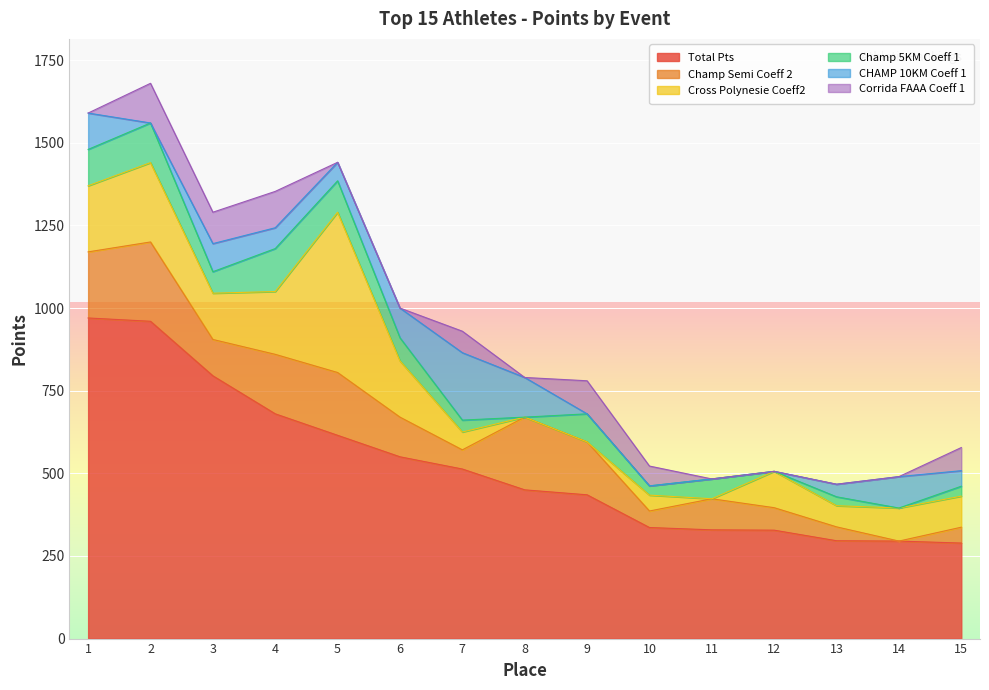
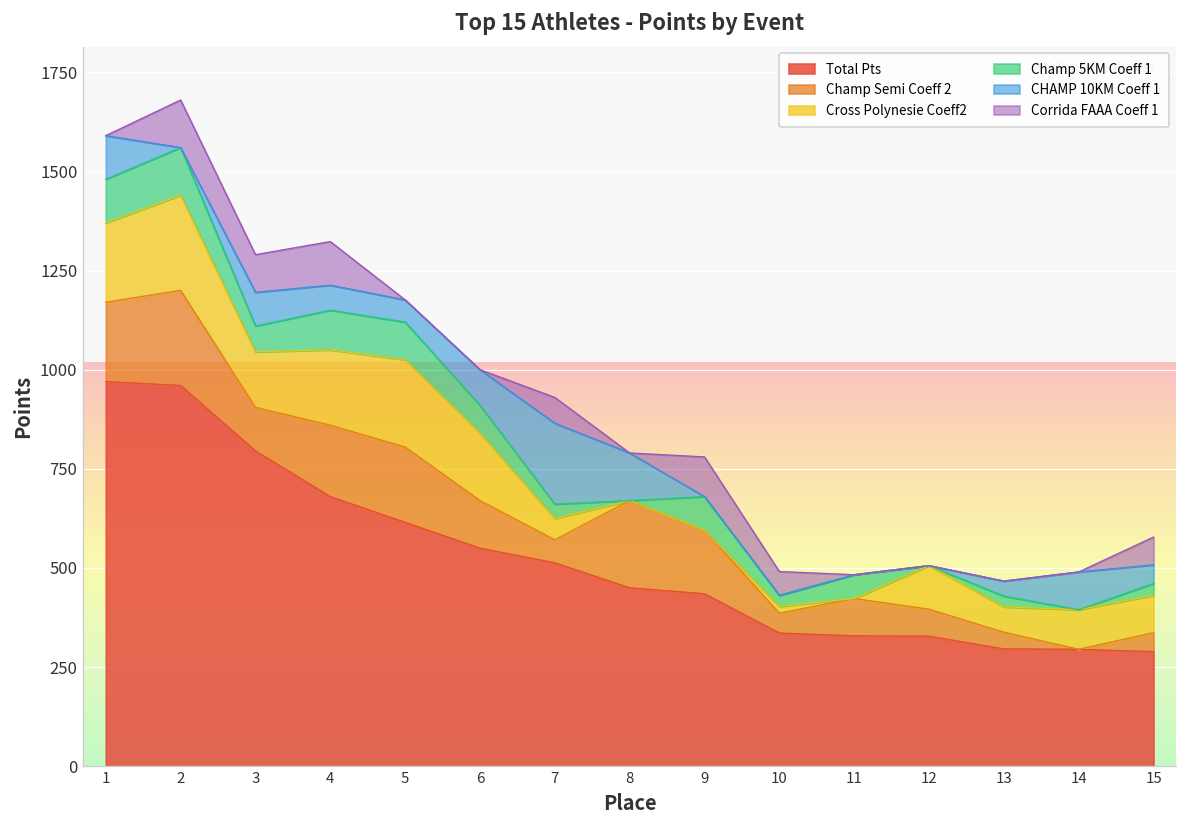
Champ 5KM Coeff 1, 4: 130 -> 100
Cross Polynesie Coeff2, 5: 490 -> 220
Cross Polynesie Coeff2, 10: 50 -> 20
